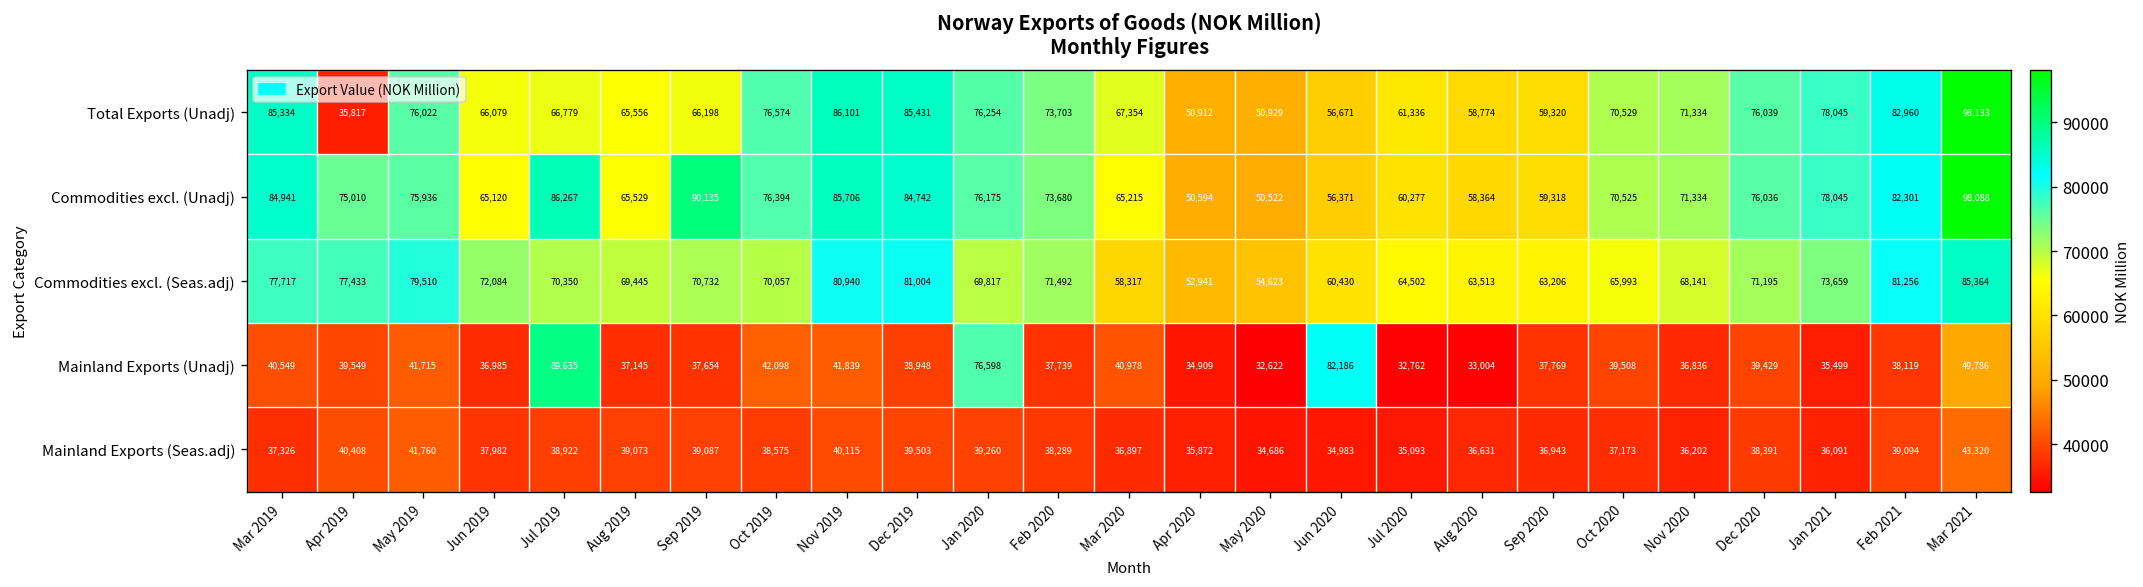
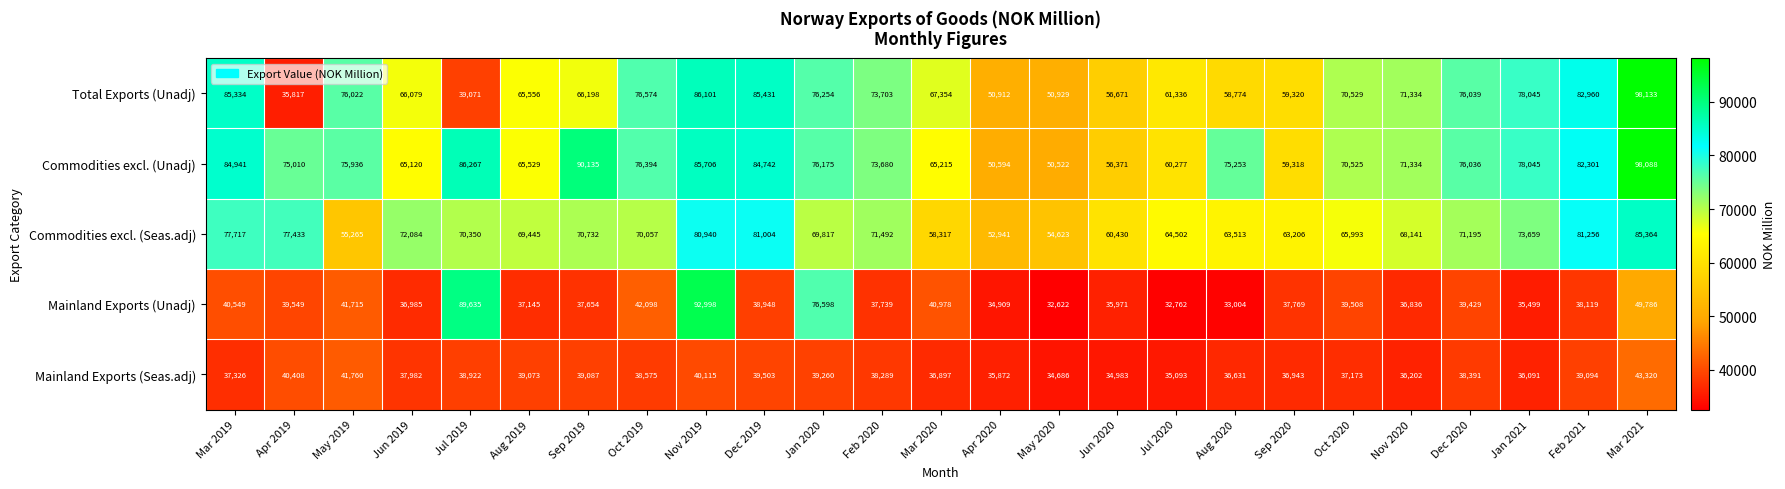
Total Exports (Unadj), Jul 2019: 66,779 -> 39,071
Commodities excl. (Unadj), Aug 2020: 58,364 -> 75,253
Commodities excl. (Seas.adj), May 2019: 79,510 -> 55,265
Mainland Exports (Unadj), Nov 2019: 41,839 -> 92,998
Mainland Exports (Unadj), Jun 2020: 82,186 -> 35,971
